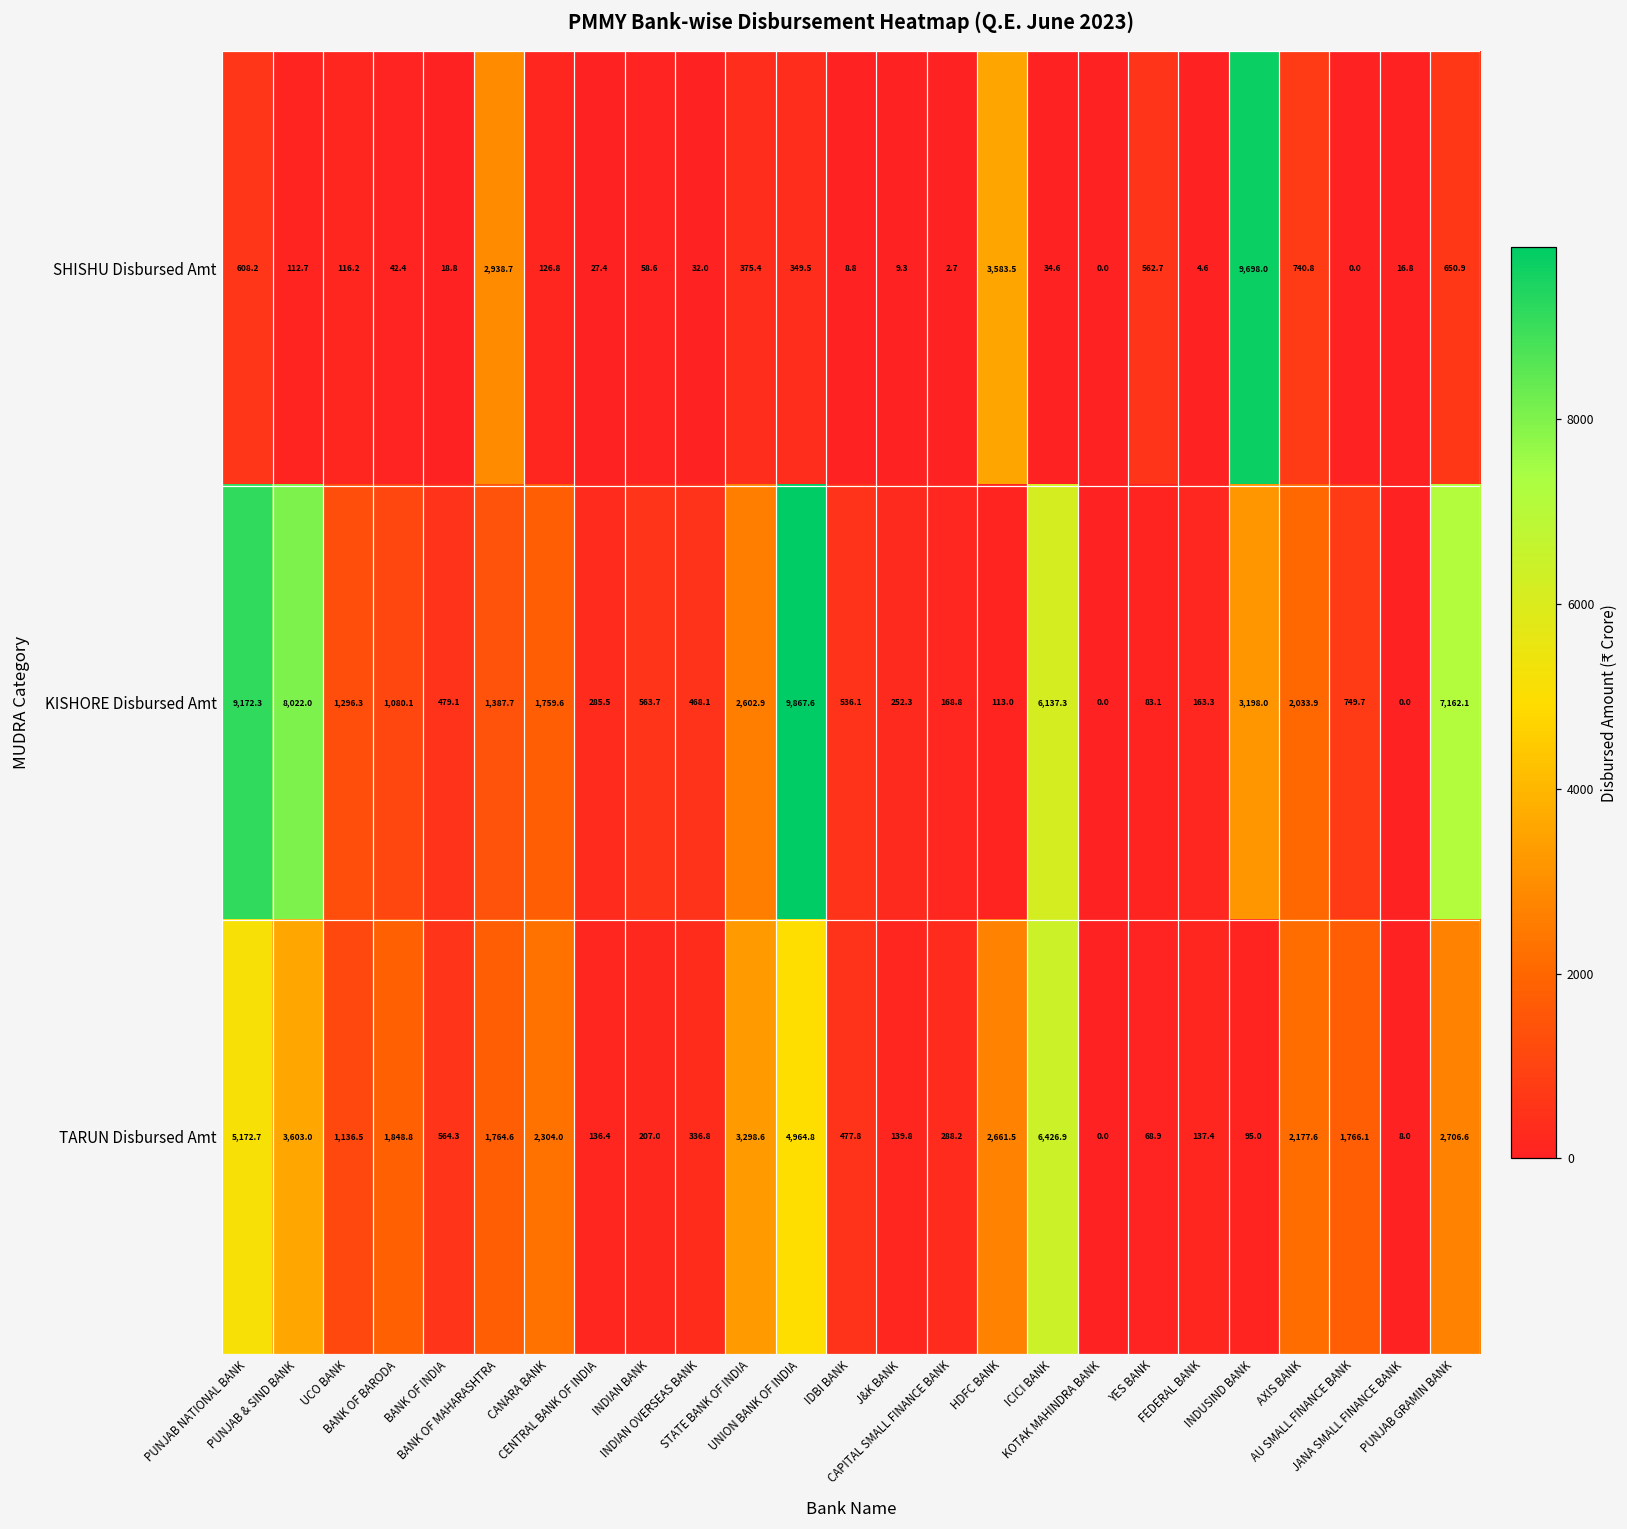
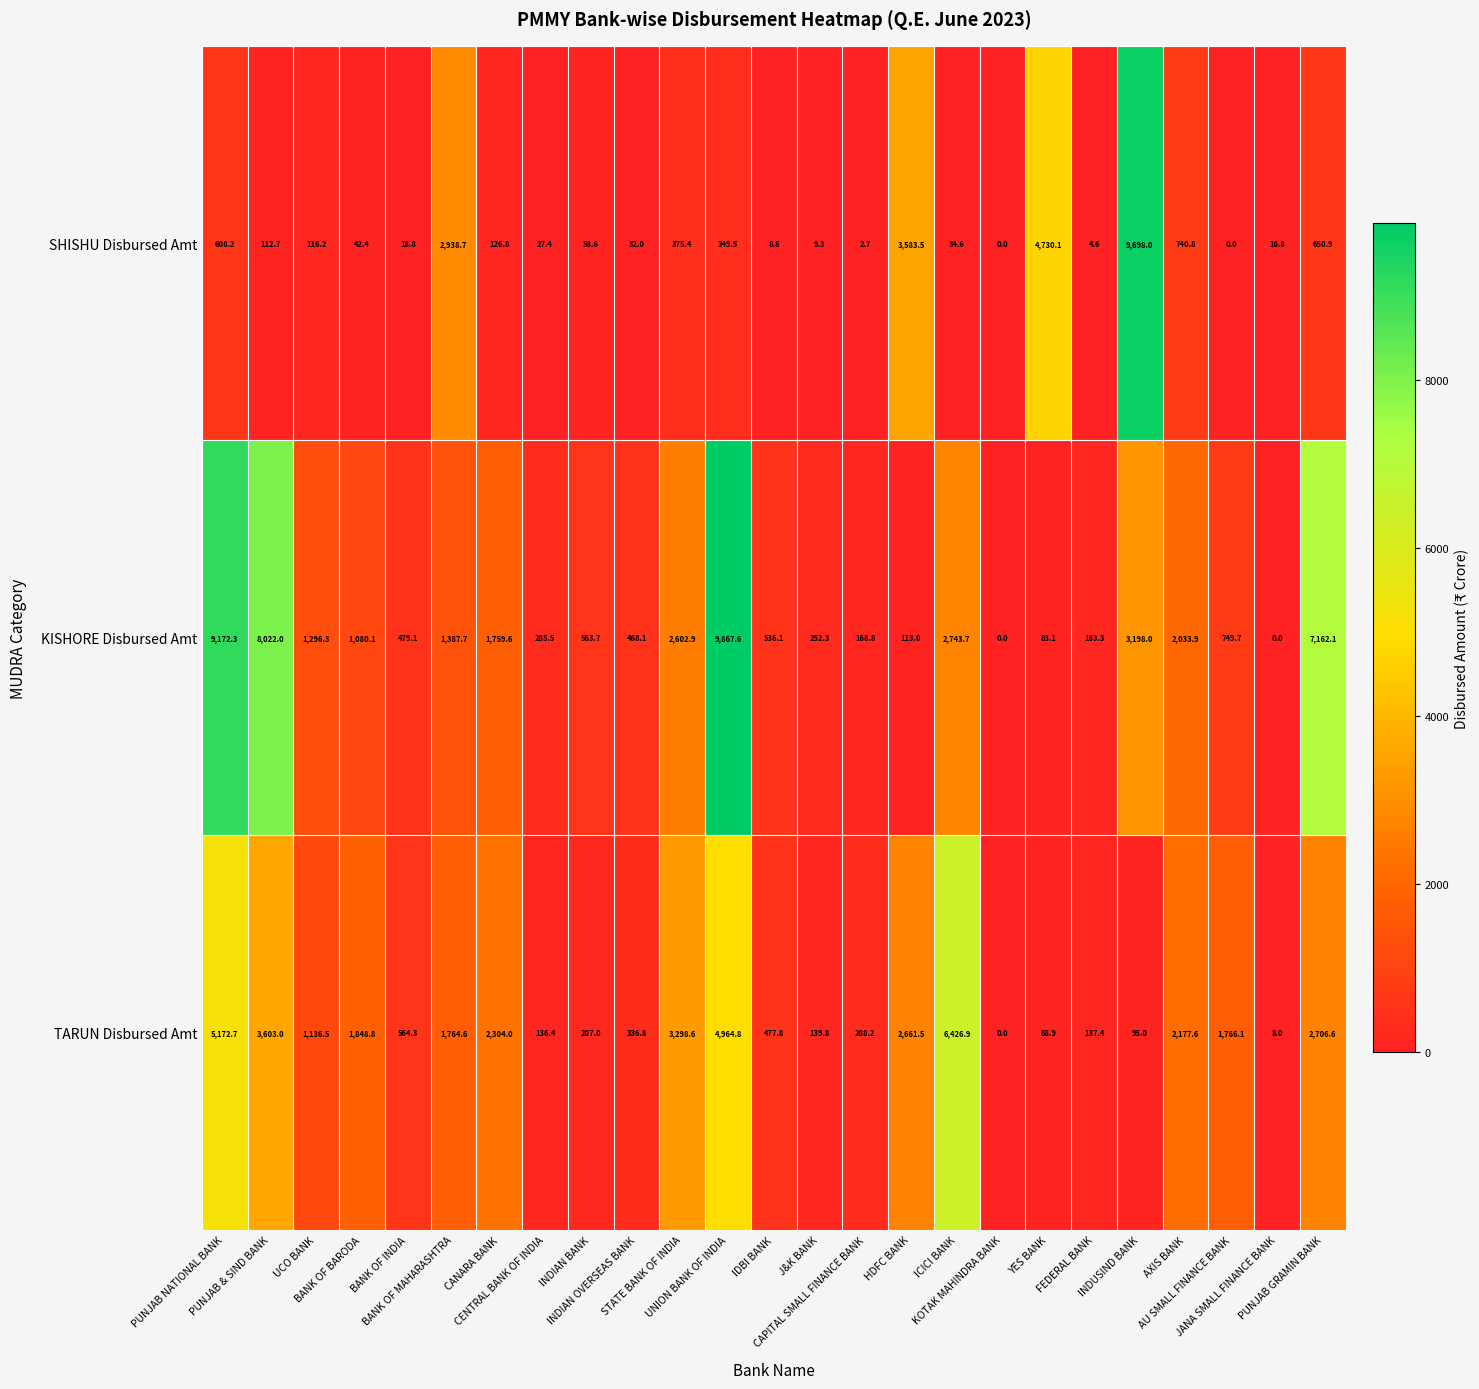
SHISHU Disbursed Amt, YES BANK: 562.7 -> 4,730.1
KISHORE Disbursed Amt, ICICI BANK: 6,137.3 -> 2,743.7
